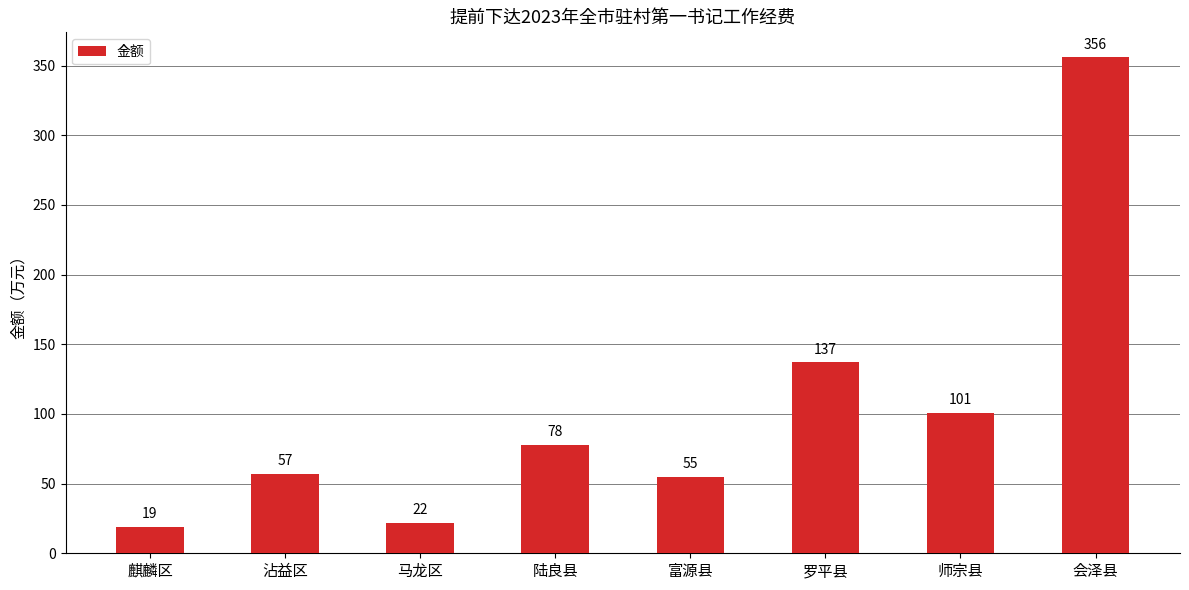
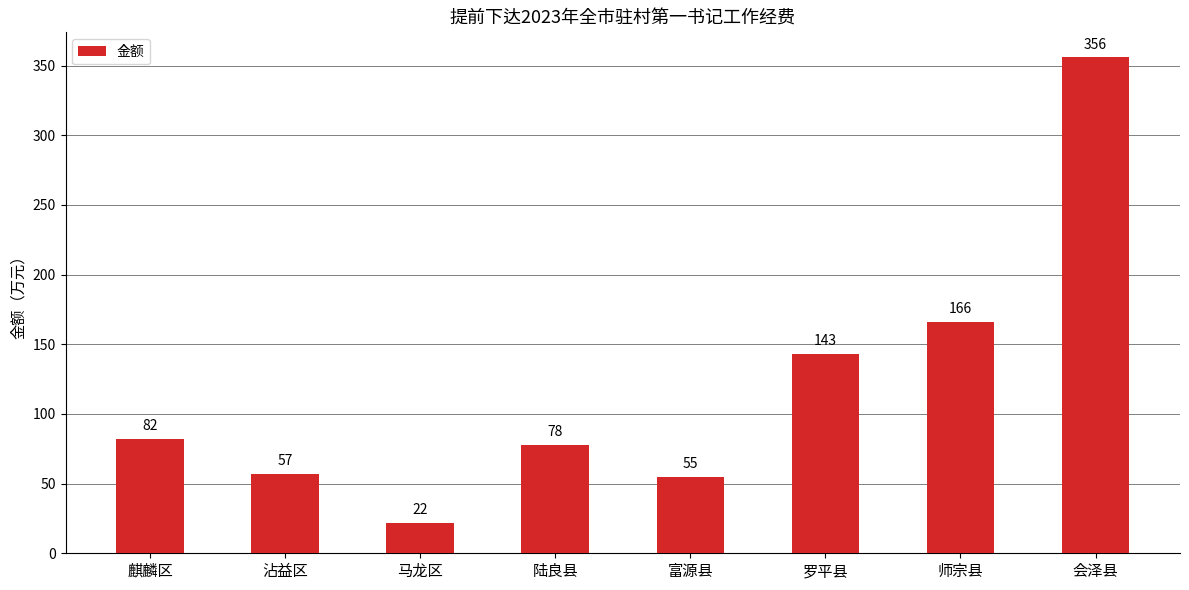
麒麟区: 19 -> 82
罗平县: 137 -> 143
师宗县: 101 -> 166
